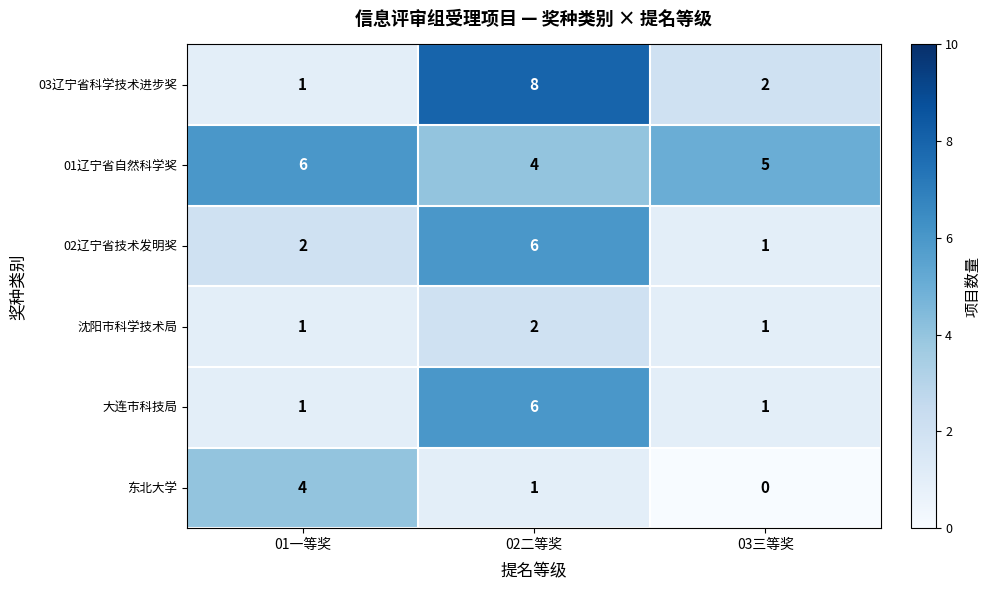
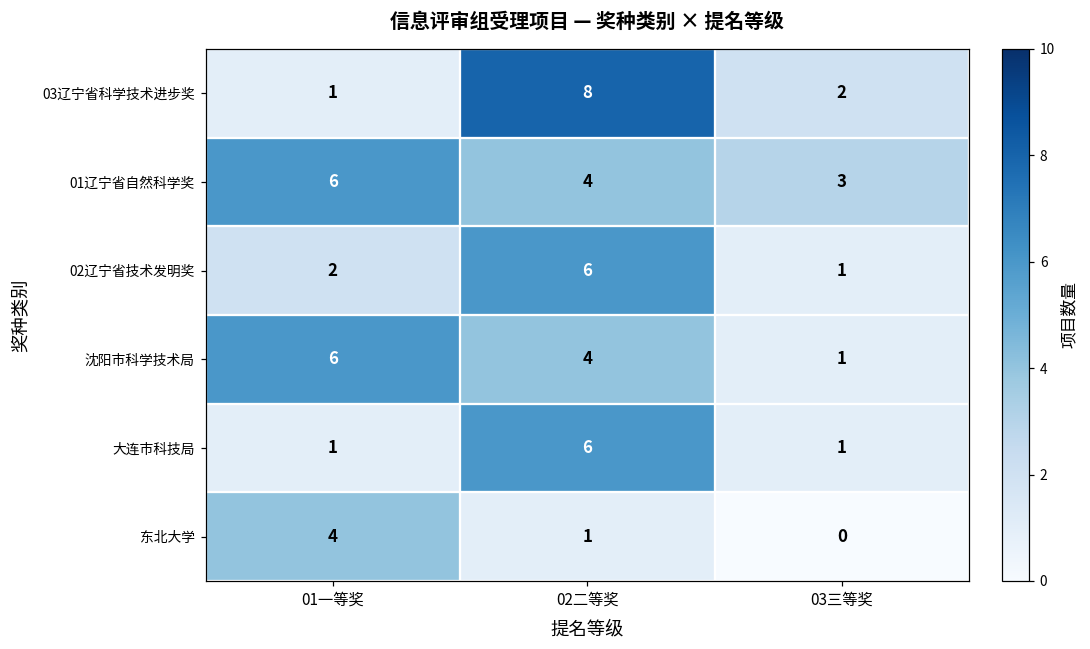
01辽宁省自然科学奖, 03三等奖: 5 -> 3
沈阳市科学技术局, 01一等奖: 1 -> 6
沈阳市科学技术局, 02二等奖: 2 -> 4
